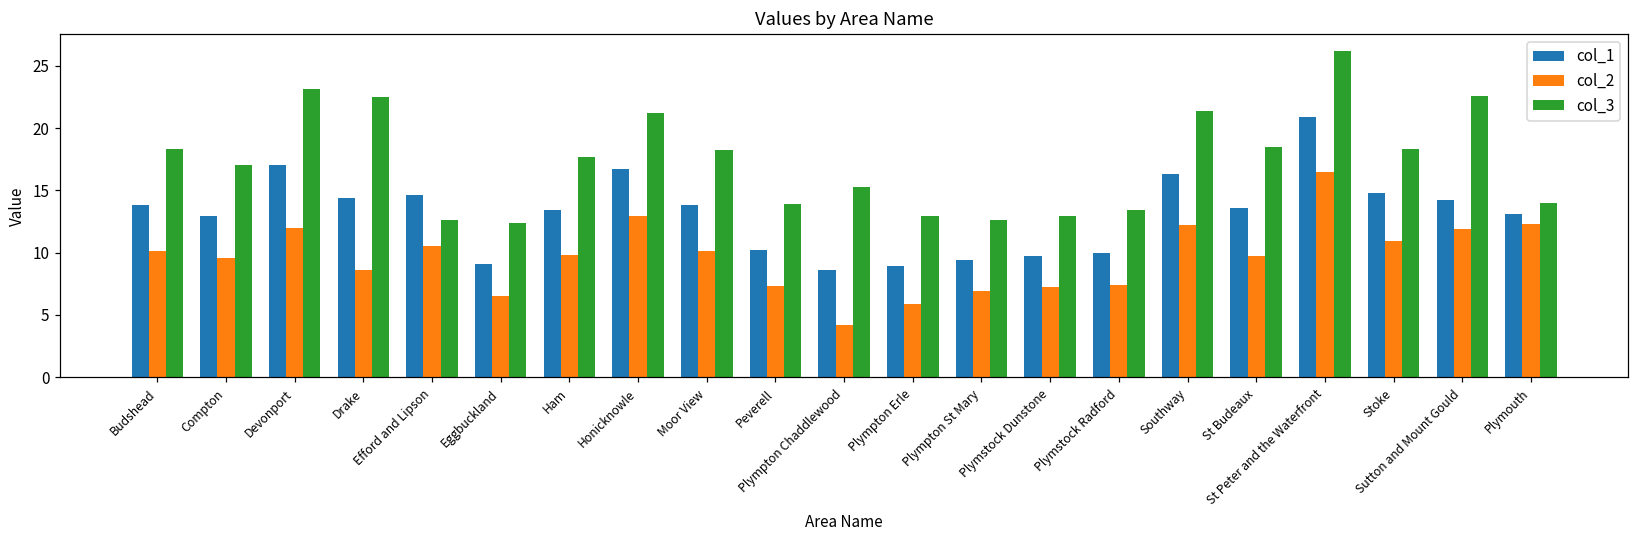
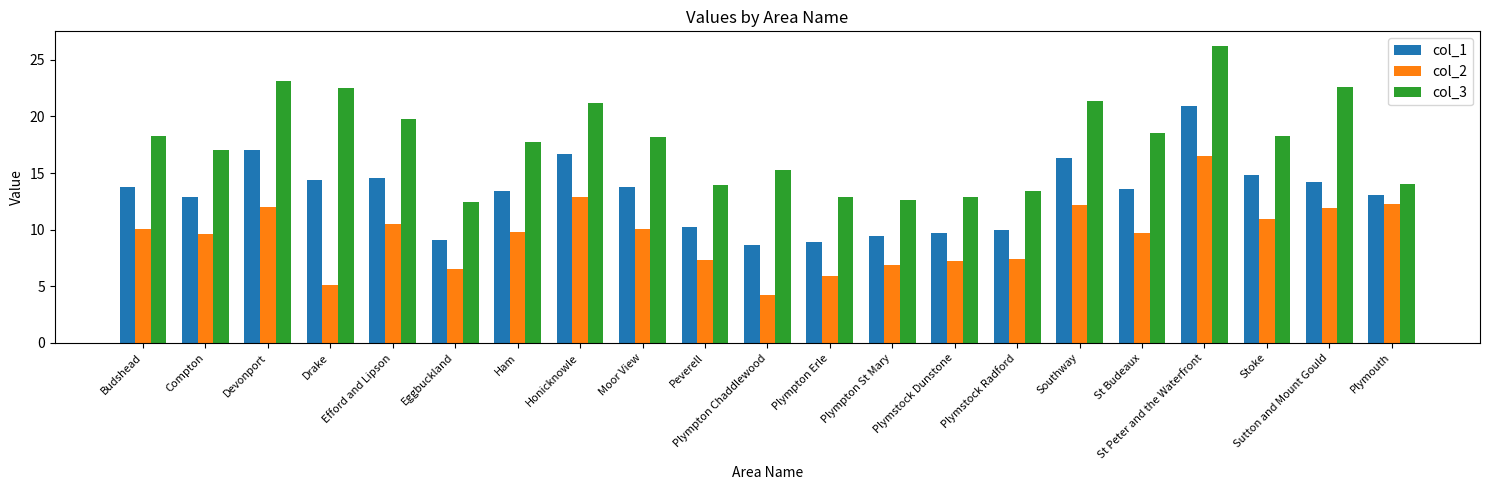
col_2, Drake: 8.6 -> 5.1
col_3, Efford and Lipson: 12.6 -> 19.8
